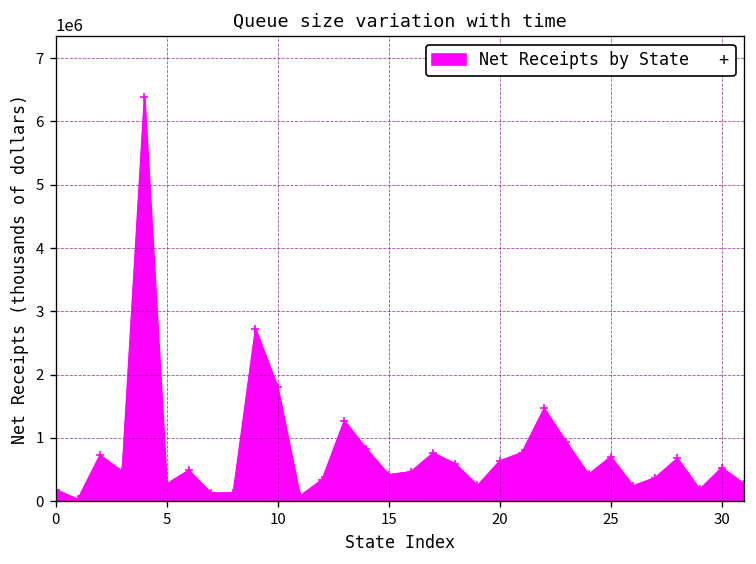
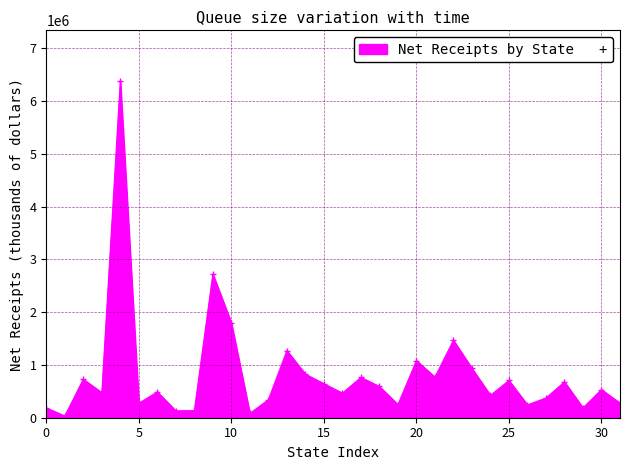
15: 400000 -> 600000
20: 600000 -> 1100000
